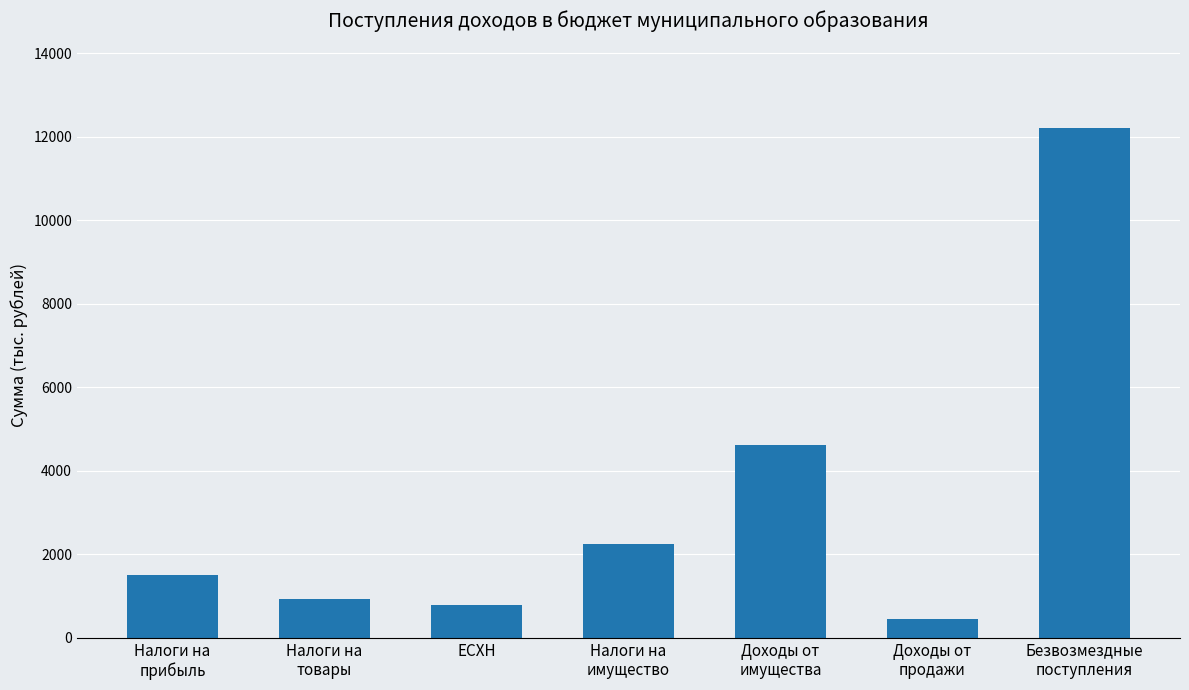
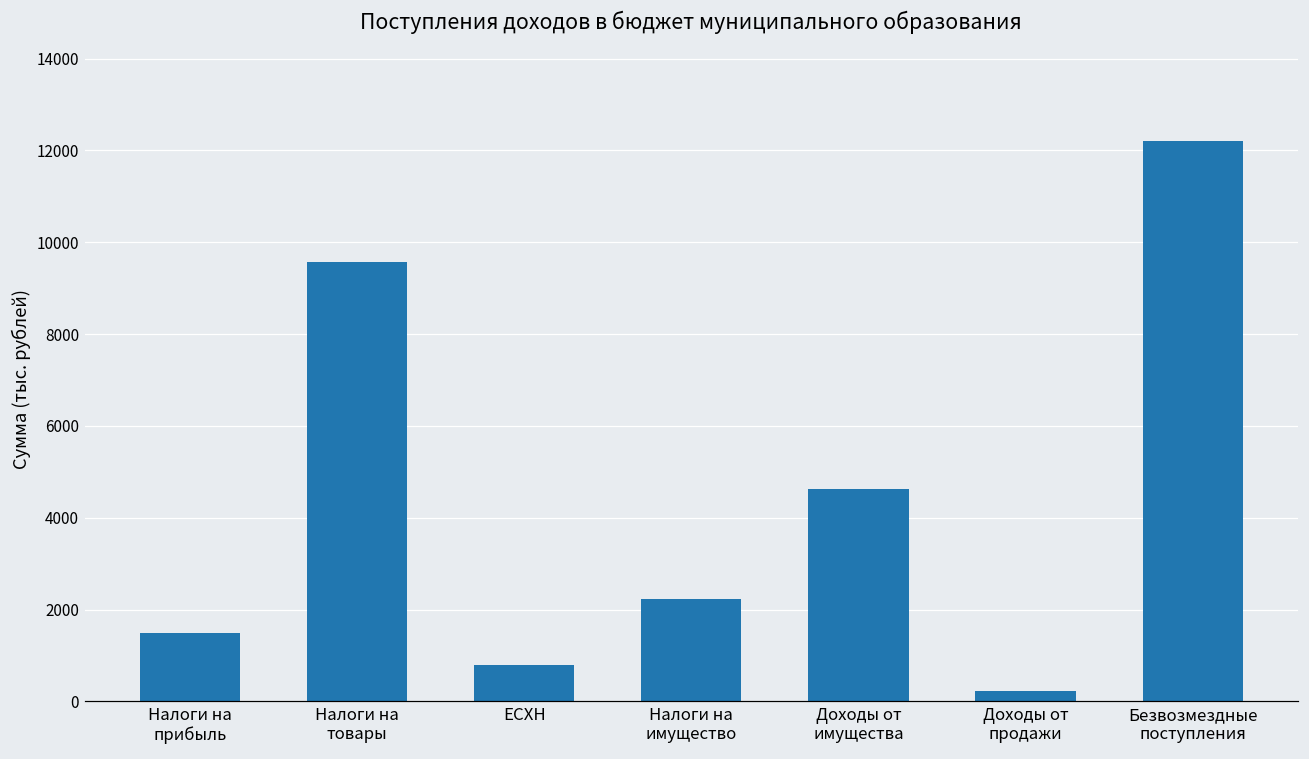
Налоги на товары: 900 -> 9600
Доходы от продажи: 500 -> 200
